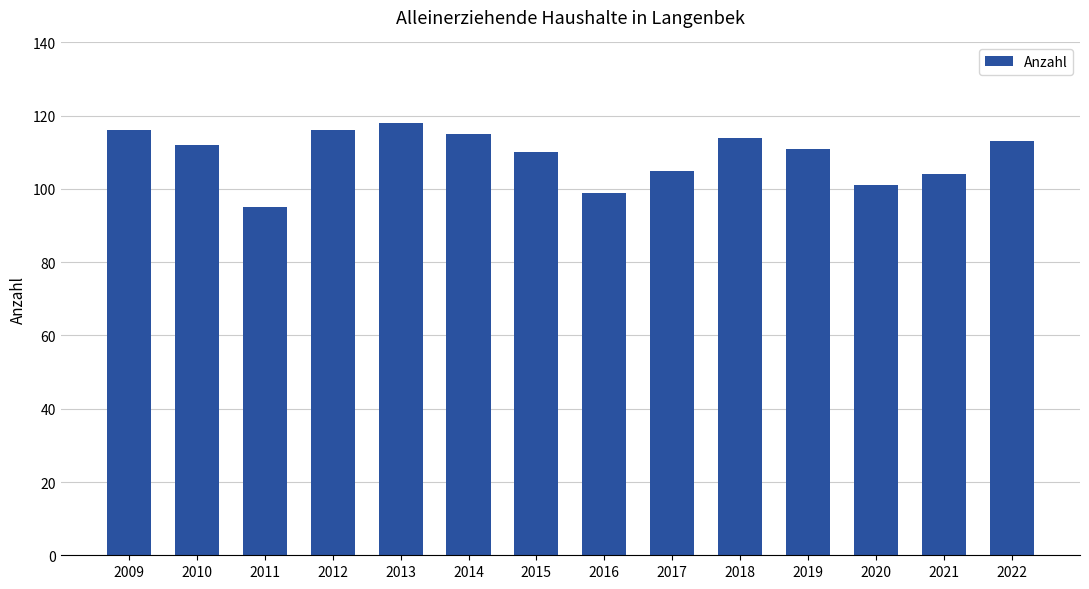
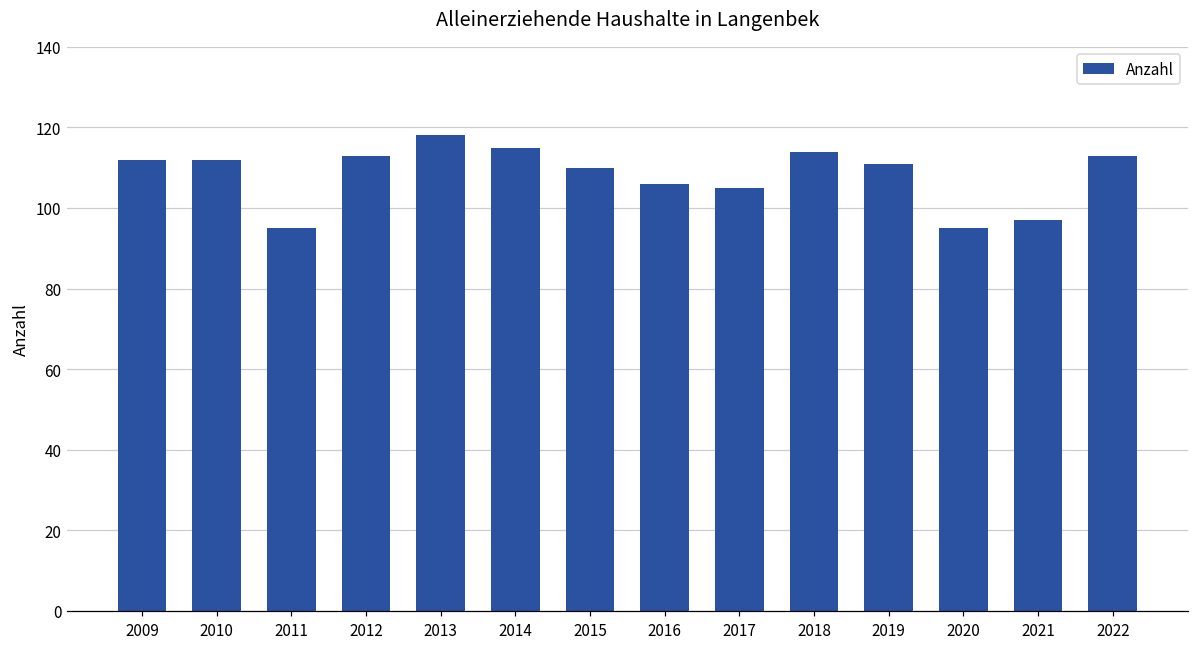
2009: 116 -> 112
2012: 116 -> 113
2016: 99 -> 106
2020: 101 -> 95
2021: 104 -> 97
